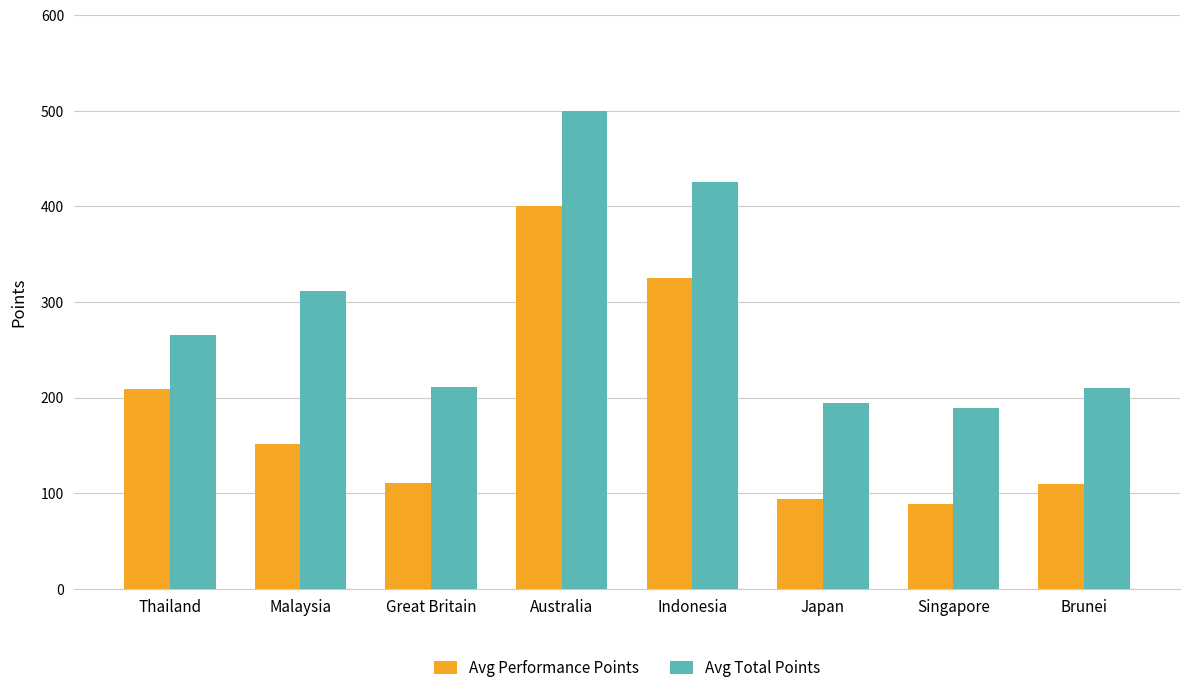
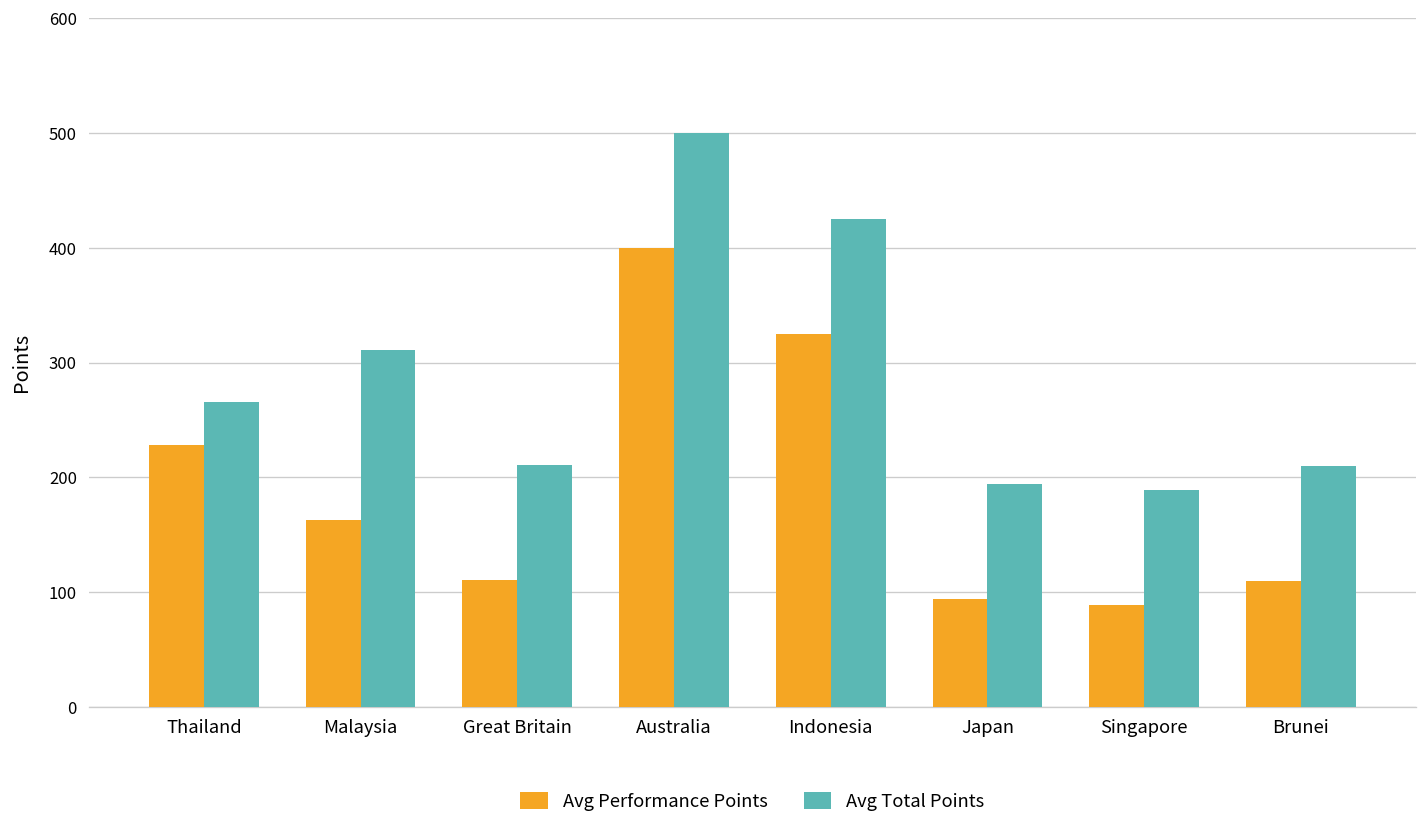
Avg Performance Points, Thailand: 210 -> 230
Avg Performance Points, Malaysia: 150 -> 160
